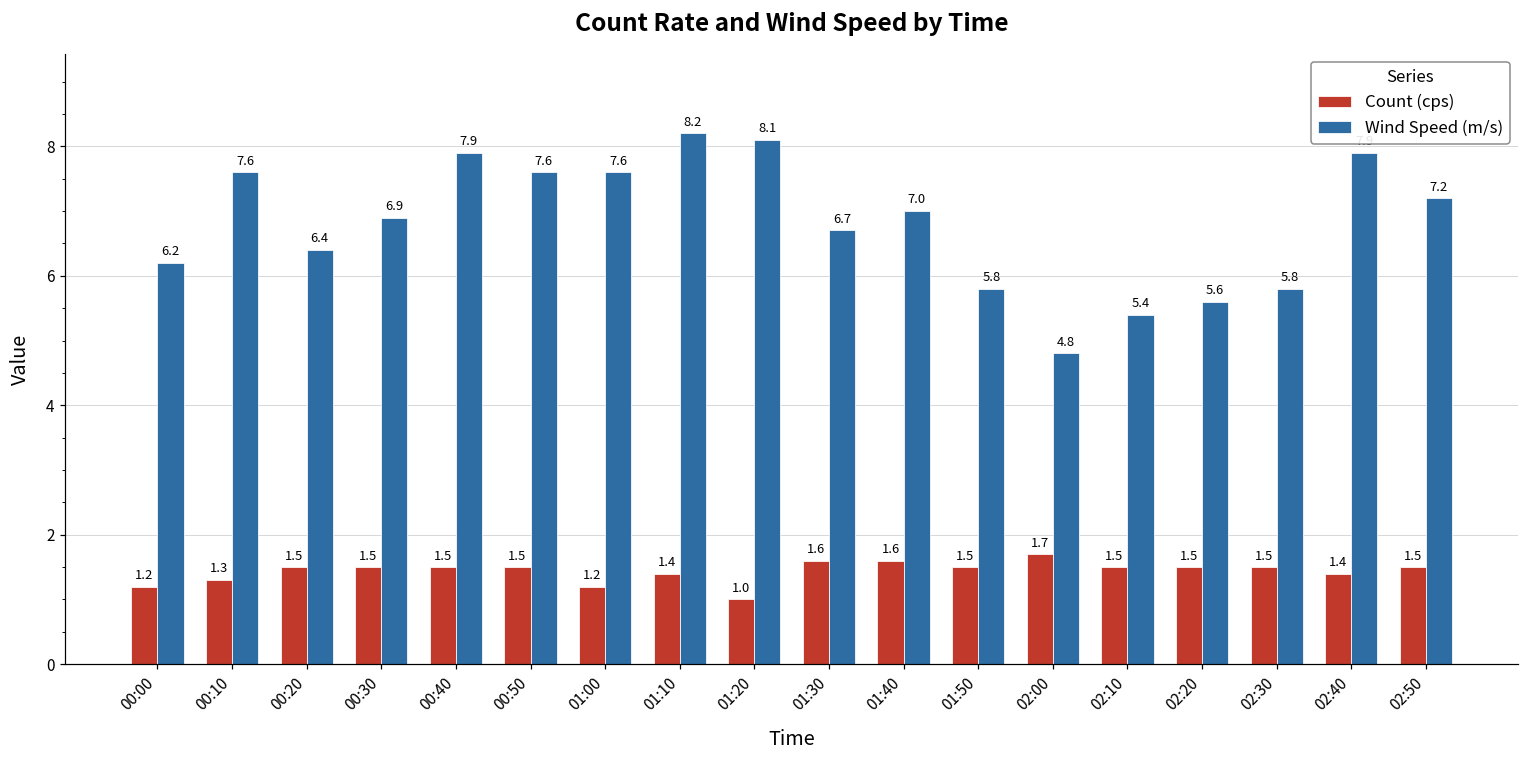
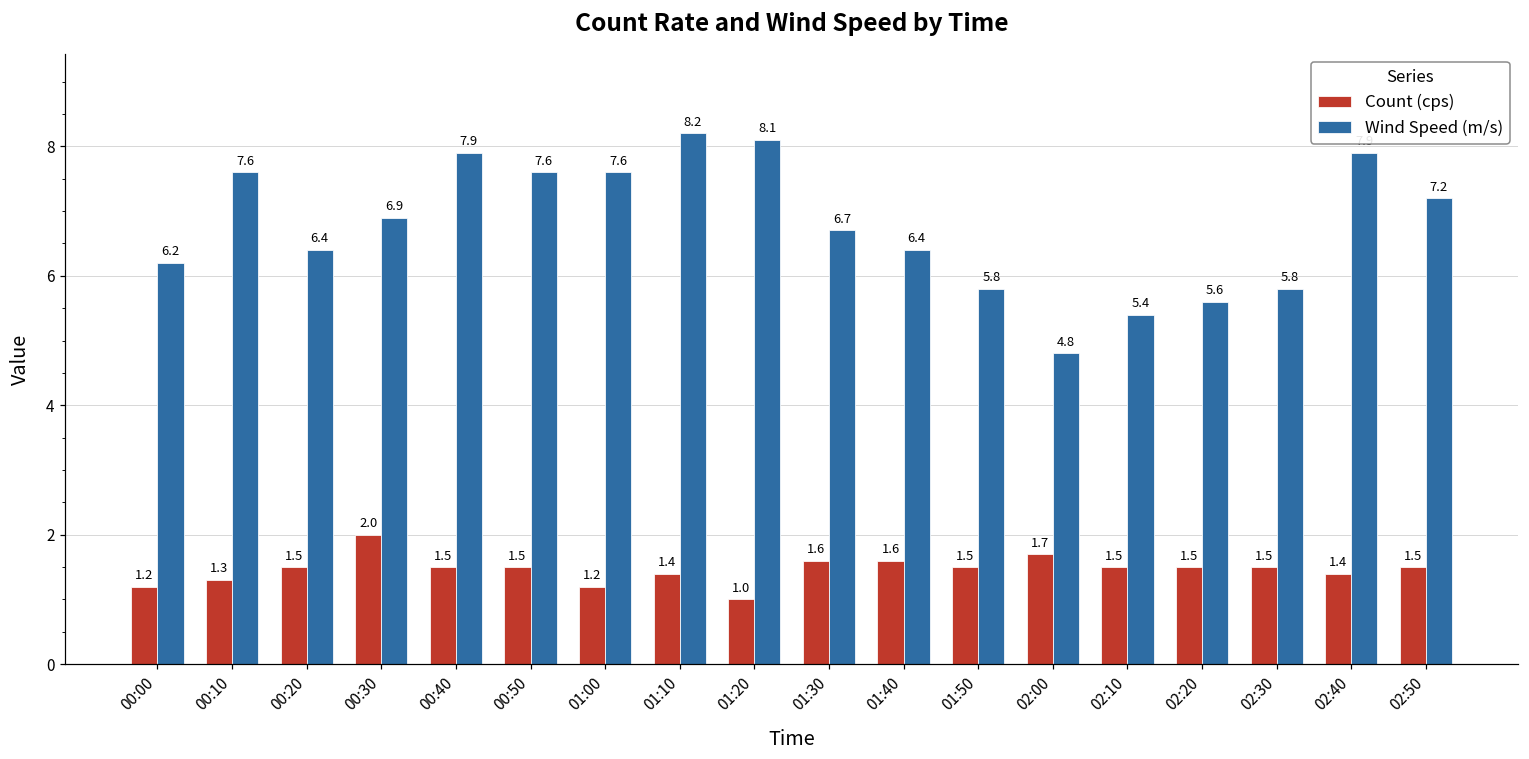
Count (cps), 00:30: 1.5 -> 2.0
Wind Speed (m/s), 01:40: 7.0 -> 6.4
